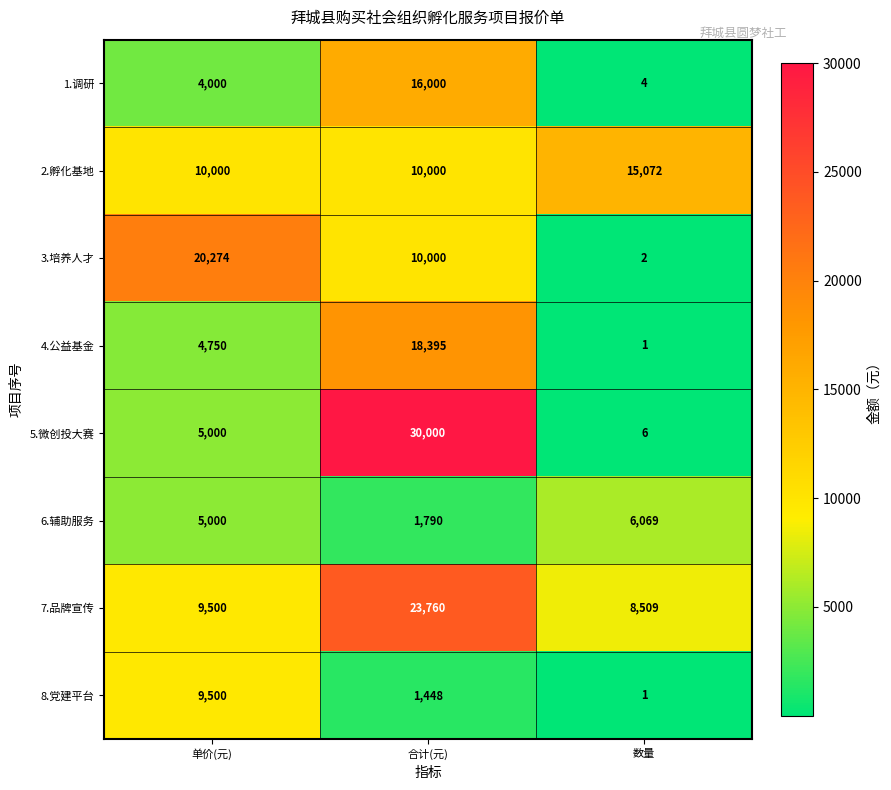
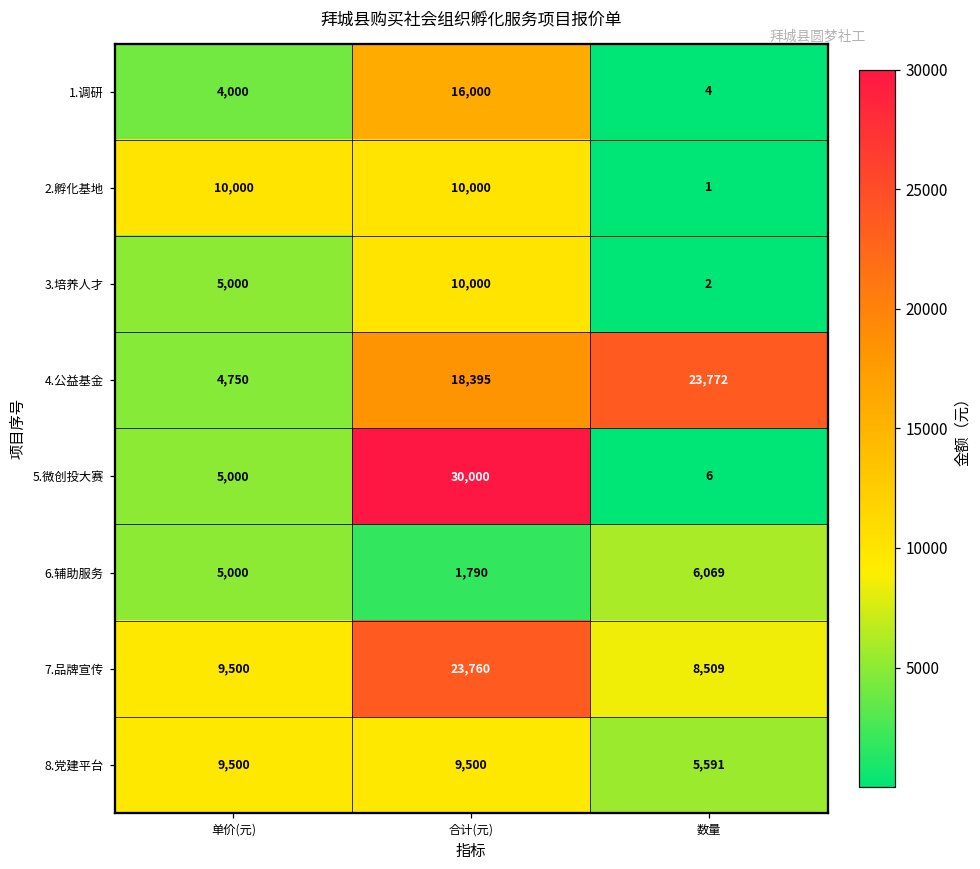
2.孵化基地, 数量: 15,072 -> 1
3.培养人才, 单价(元): 20,274 -> 5,000
4.公益基金, 数量: 1 -> 23,772
8.党建平台, 合计(元): 1,448 -> 9,500
8.党建平台, 数量: 1 -> 5,591
